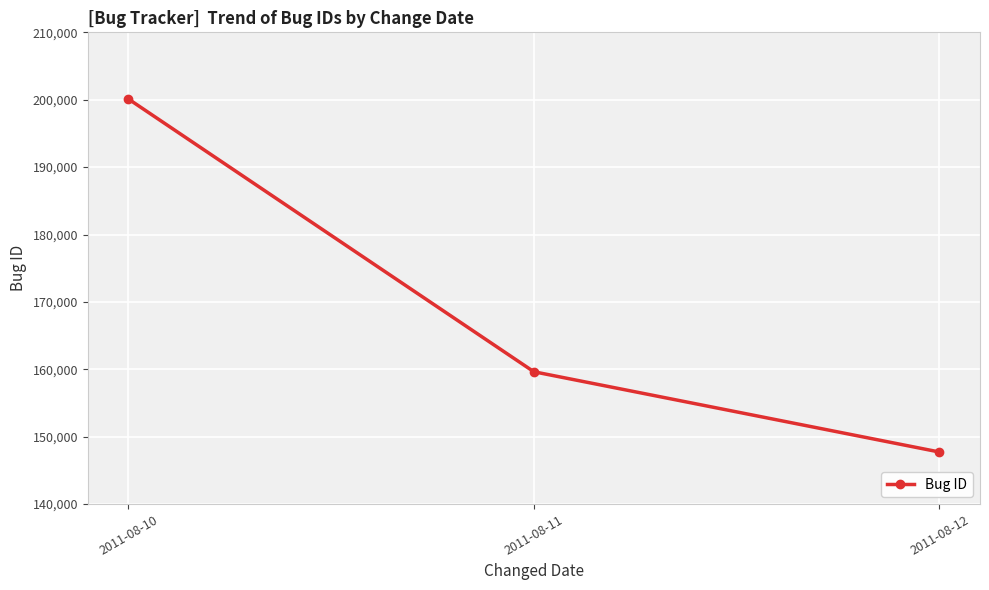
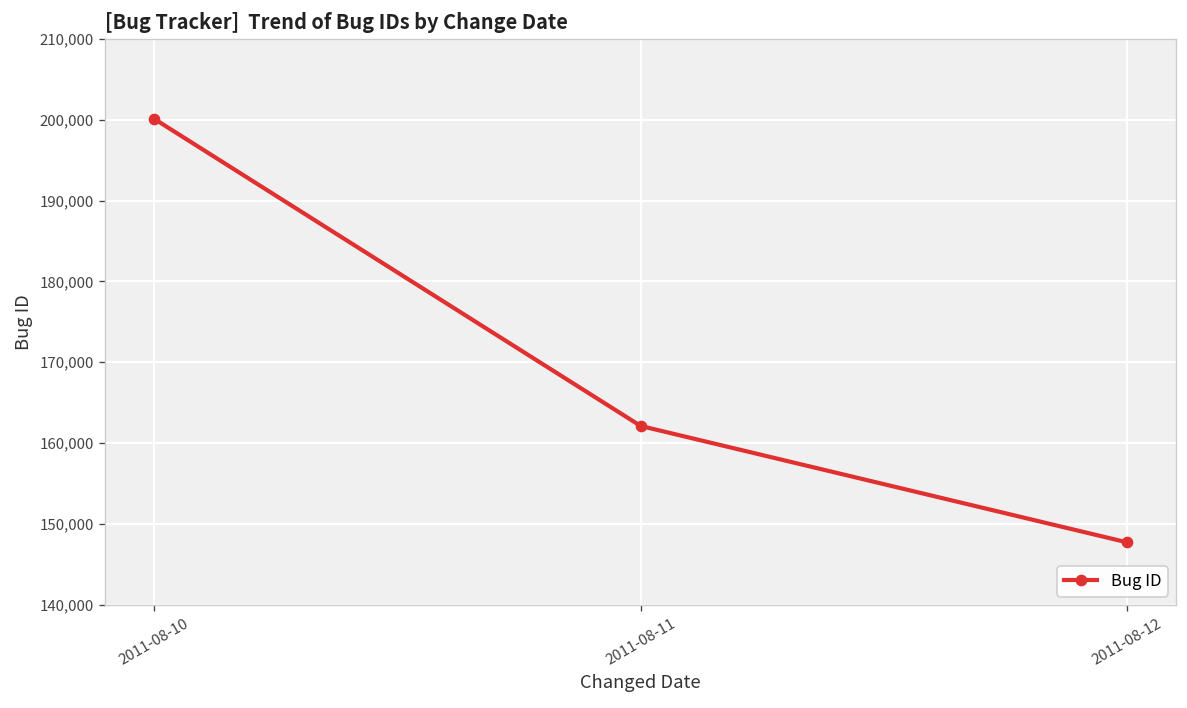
2011-08-11: 160,000 -> 162,000
